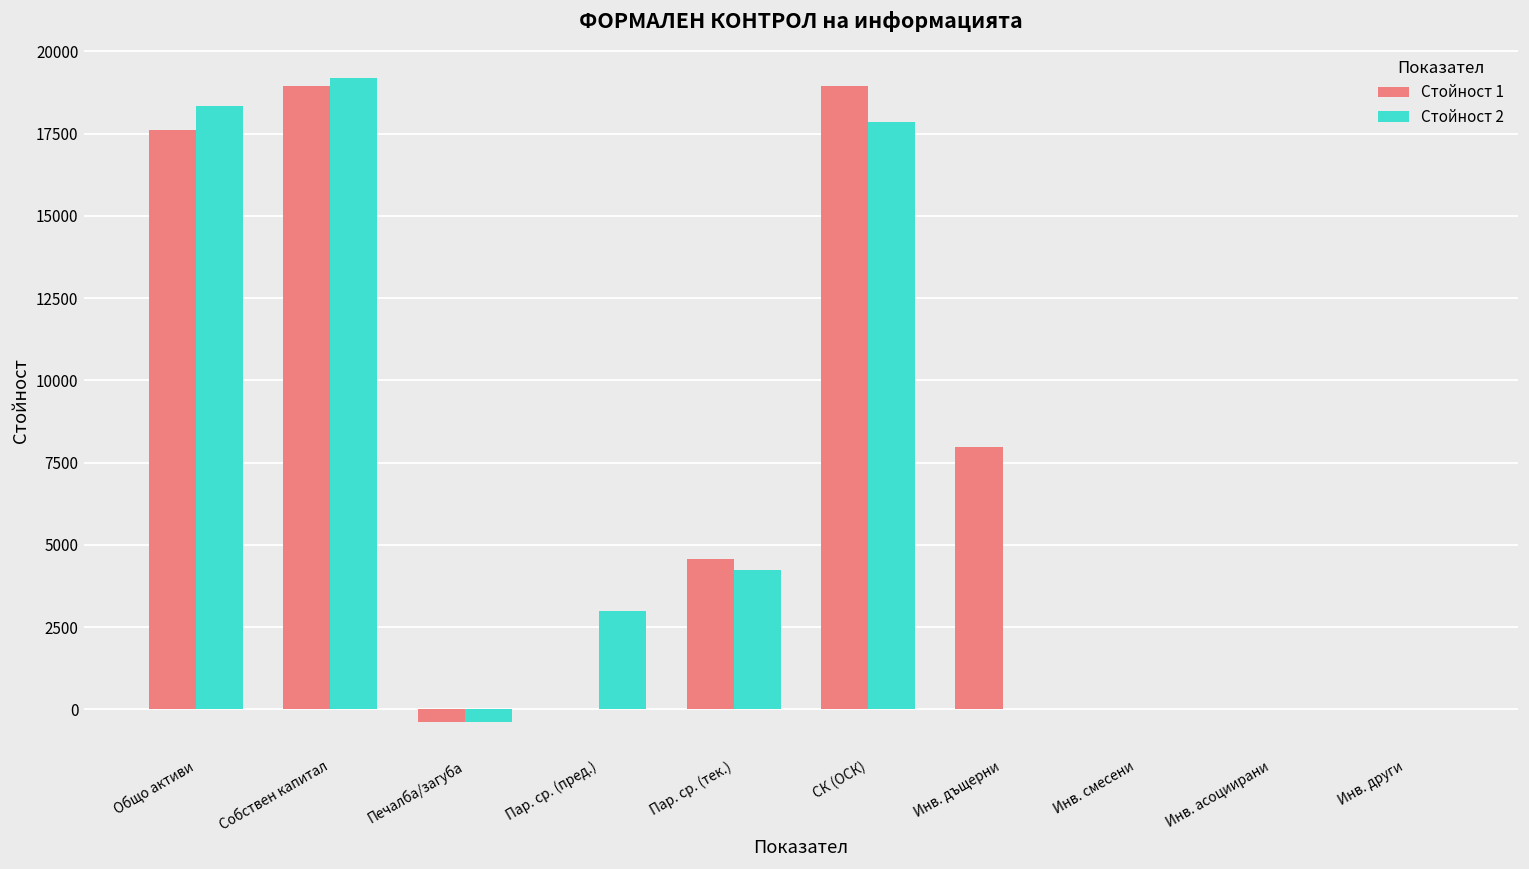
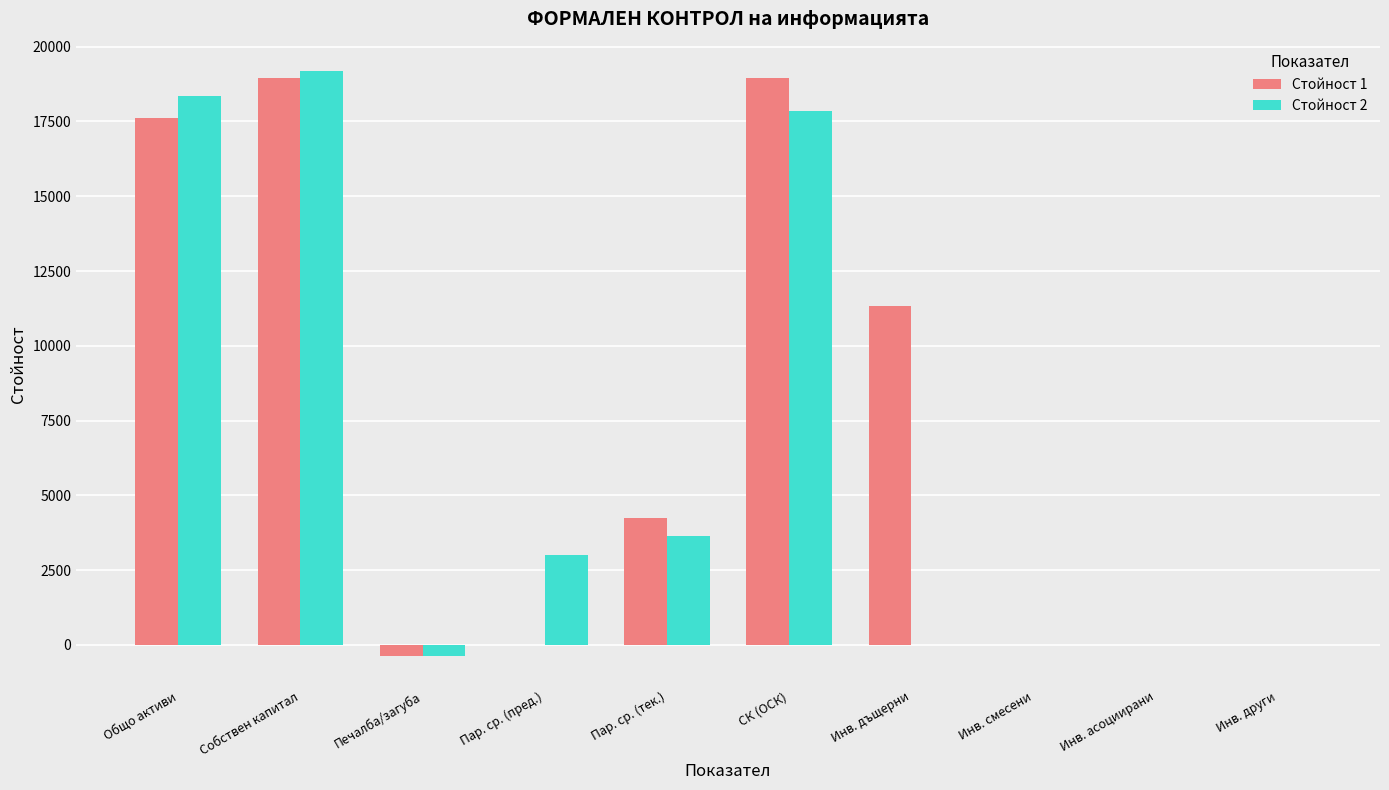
Стойност 1, Пар. ср. (тек.): 4600 -> 4200
Стойност 2, Пар. ср. (тек.): 4200 -> 3700
Стойност 1, Инв. дъщерни: 8000 -> 11300
